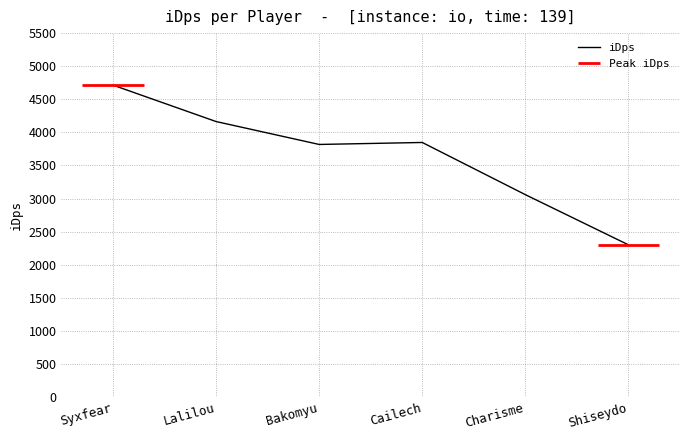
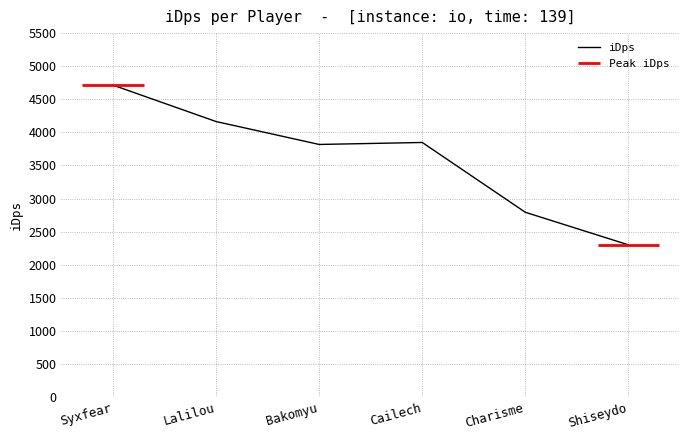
Charisme: 3100 -> 2800
